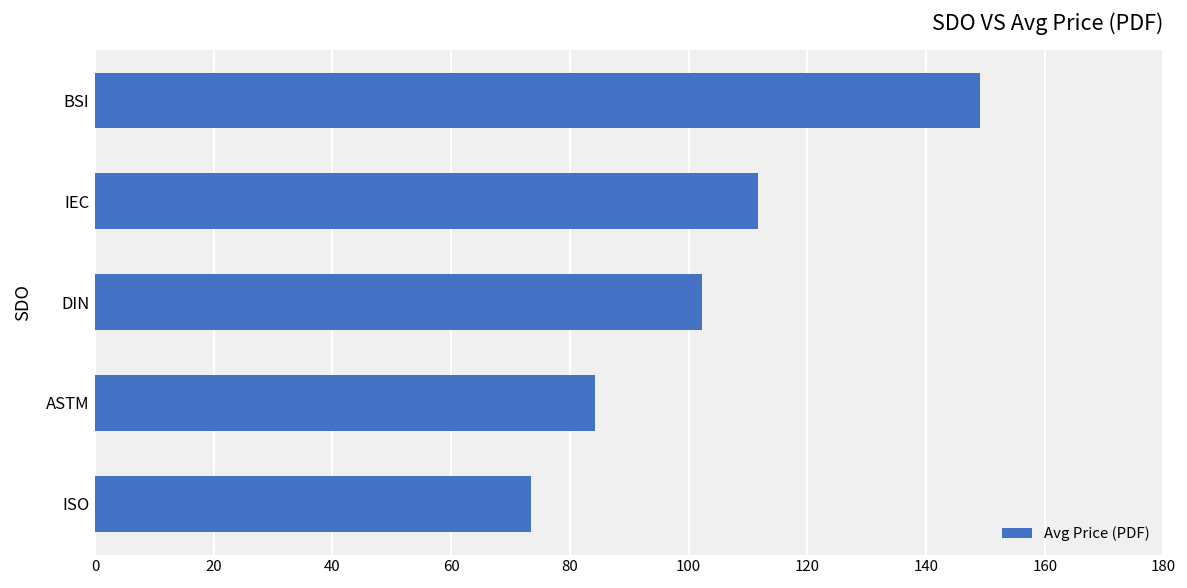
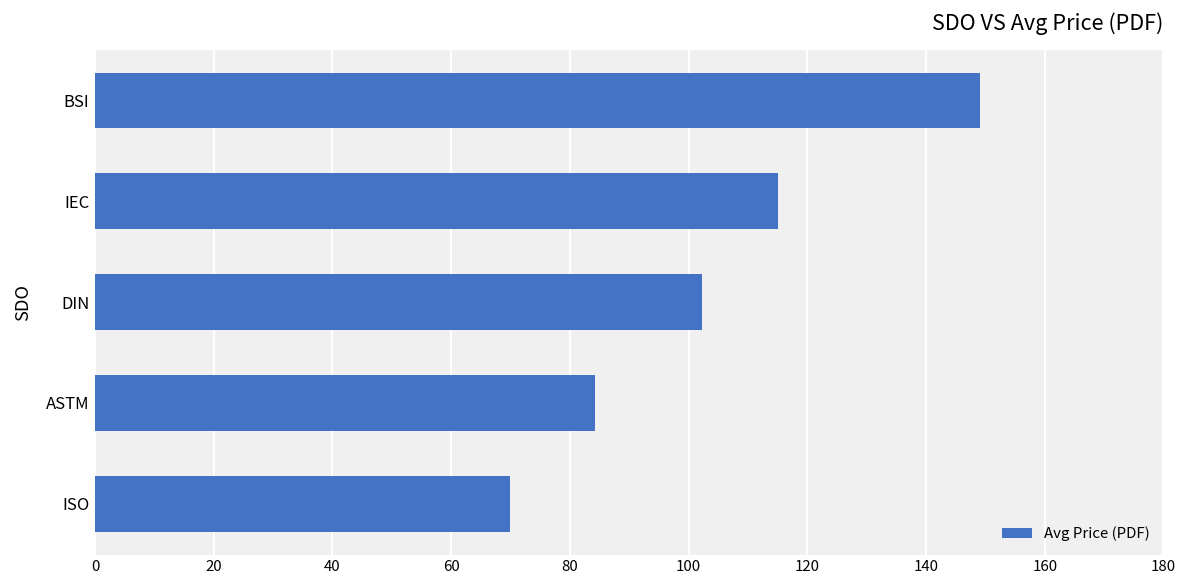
IEC: 112 -> 115
ISO: 73 -> 70
